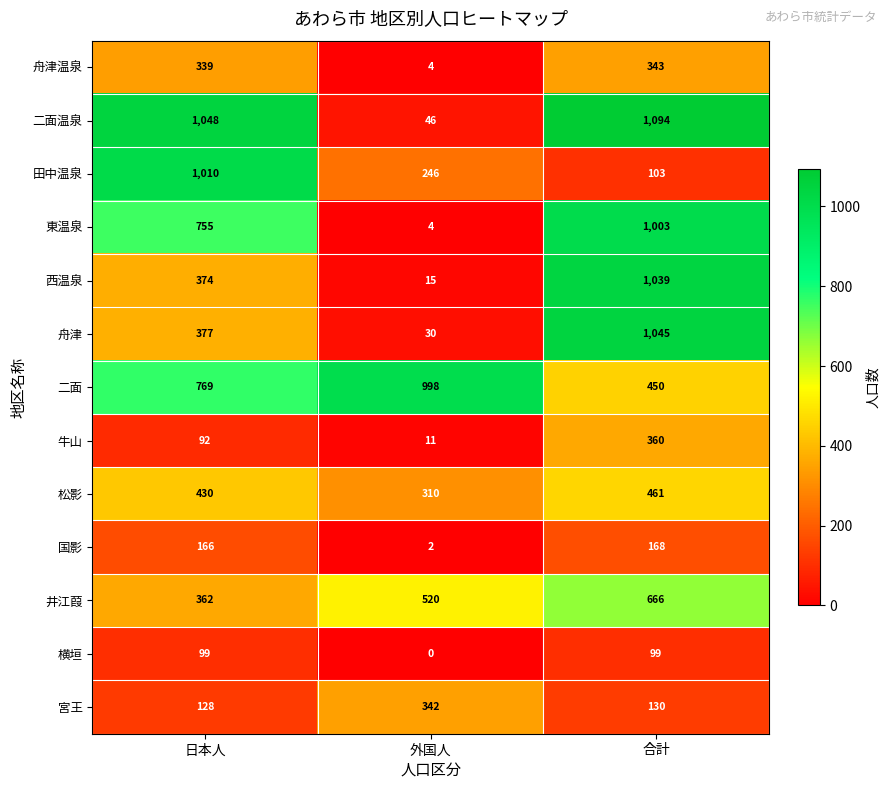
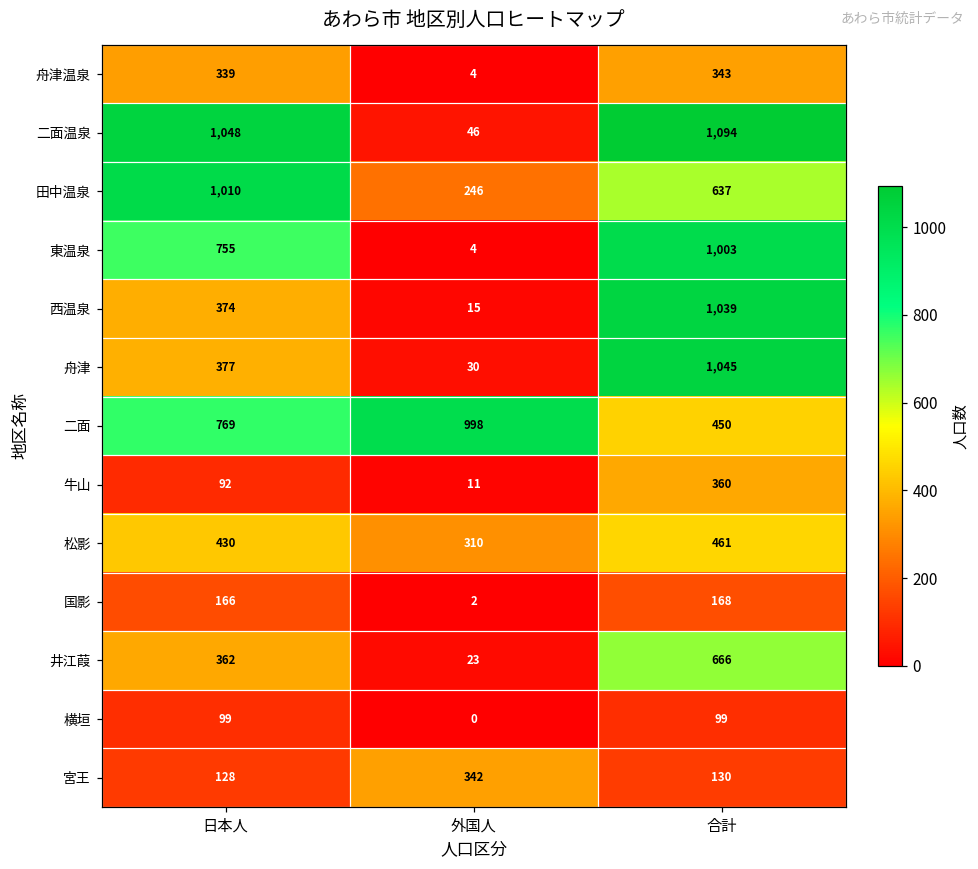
田中温泉, 合計: 103 -> 637
井江葭, 外国人: 520 -> 23
